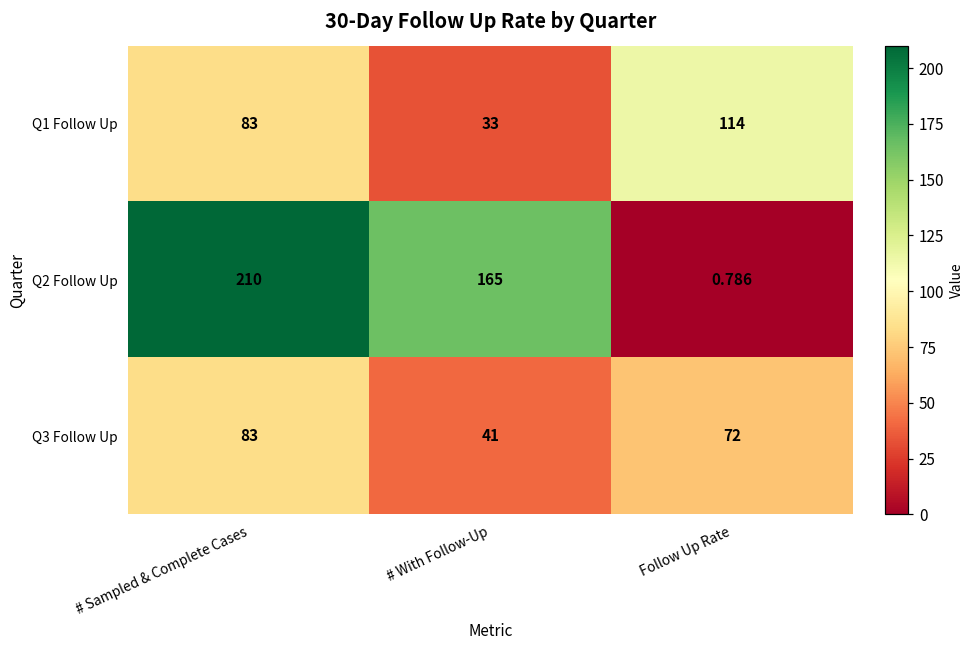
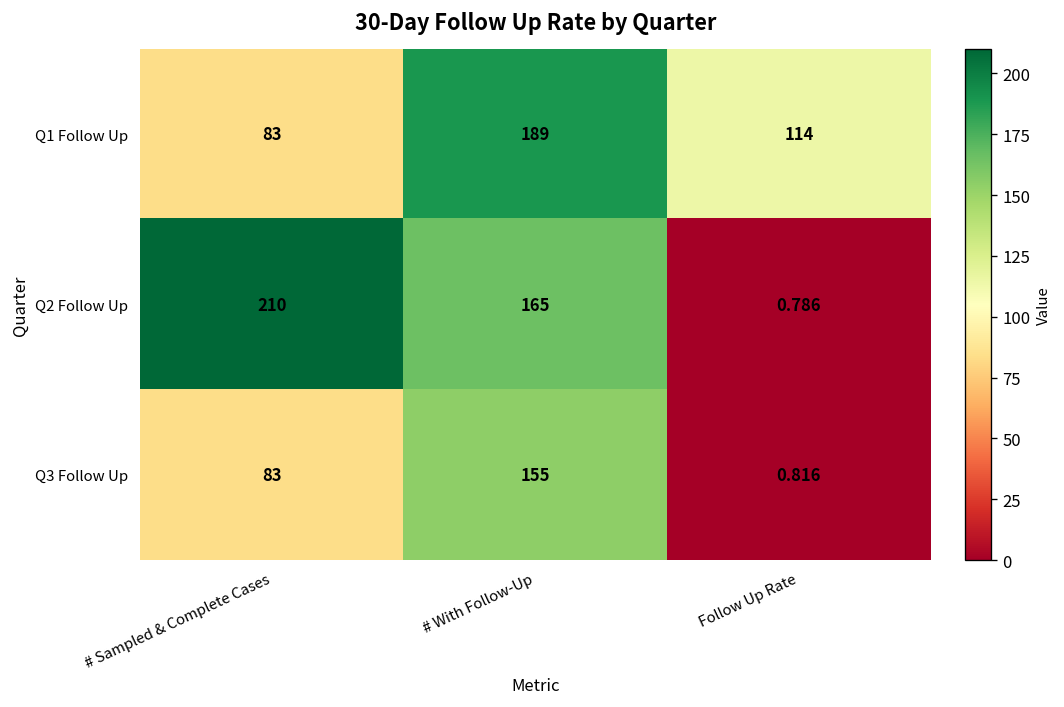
Q1 Follow Up, # With Follow-Up: 33 -> 189
Q3 Follow Up, # With Follow-Up: 41 -> 155
Q3 Follow Up, Follow Up Rate: 72 -> 0.816
